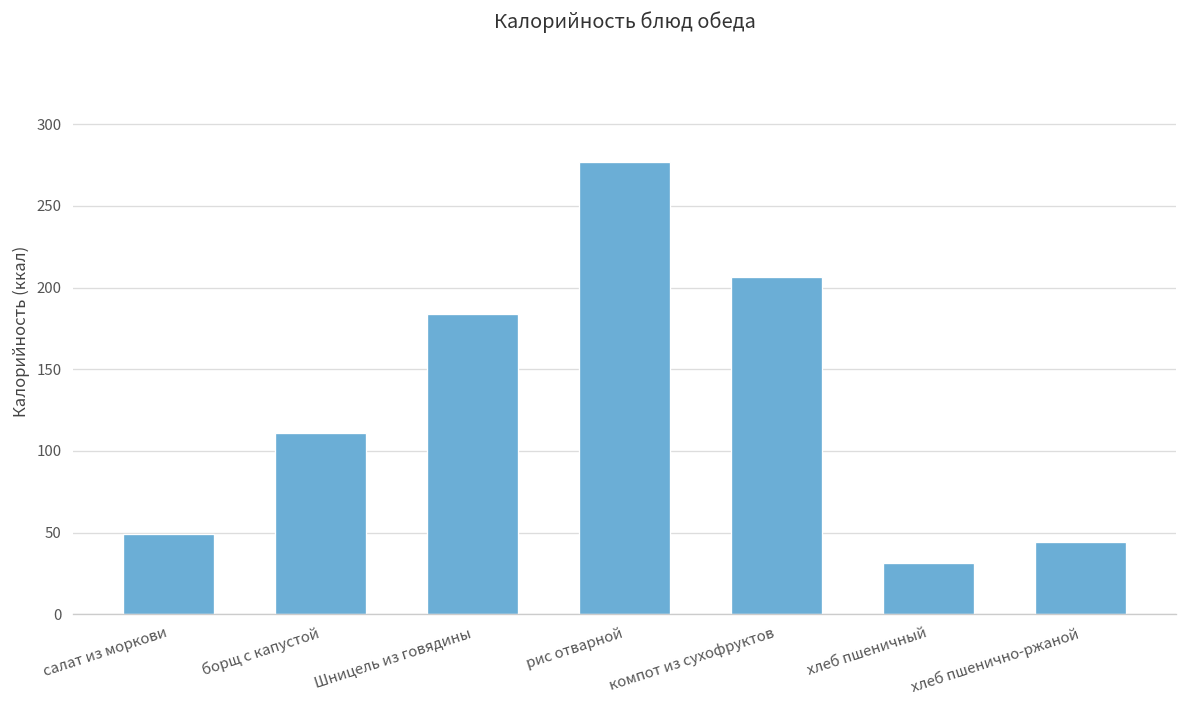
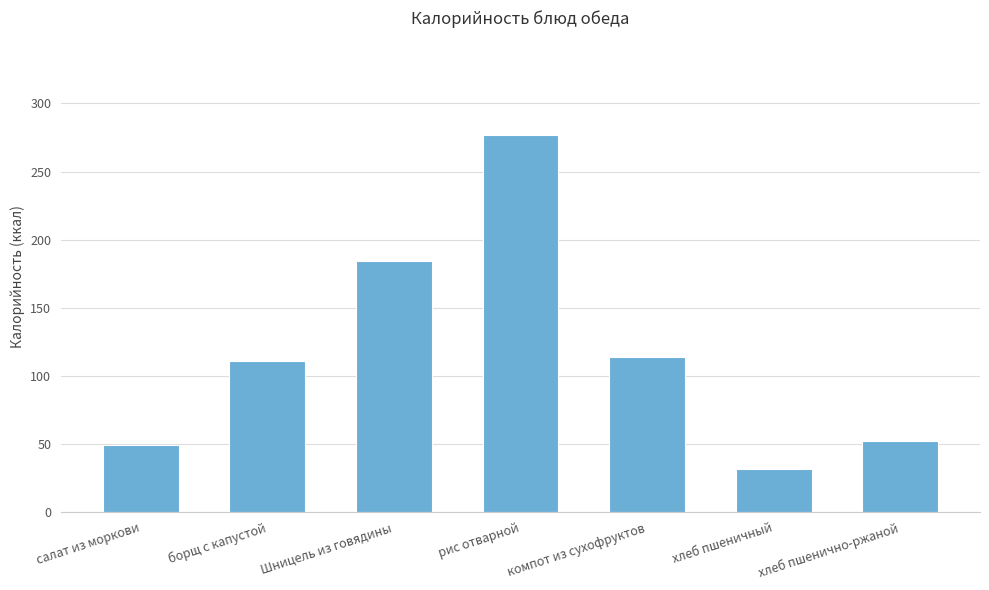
компот из сухофруктов: 207 -> 114
хлеб пшенично-ржаной: 45 -> 52
